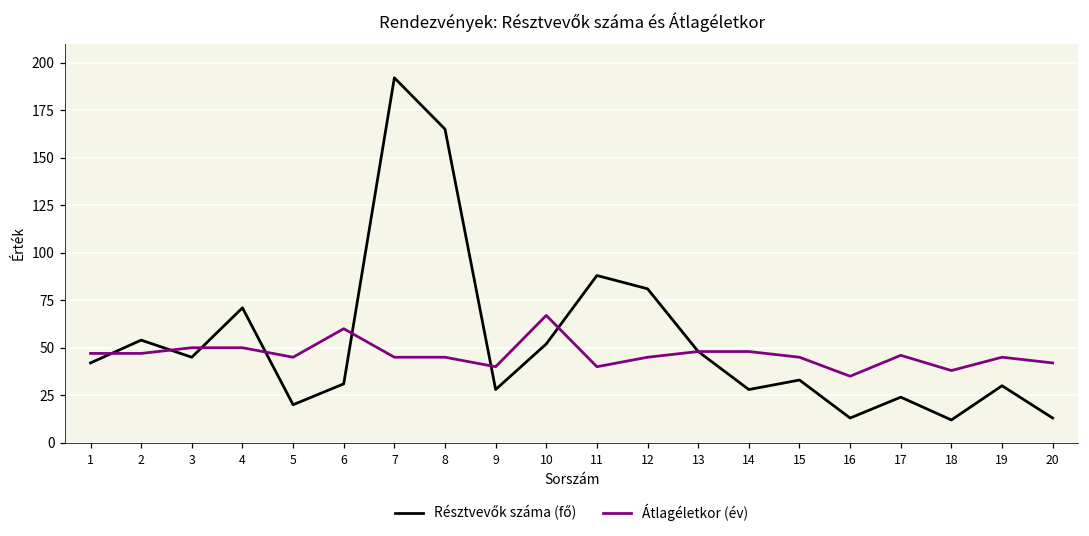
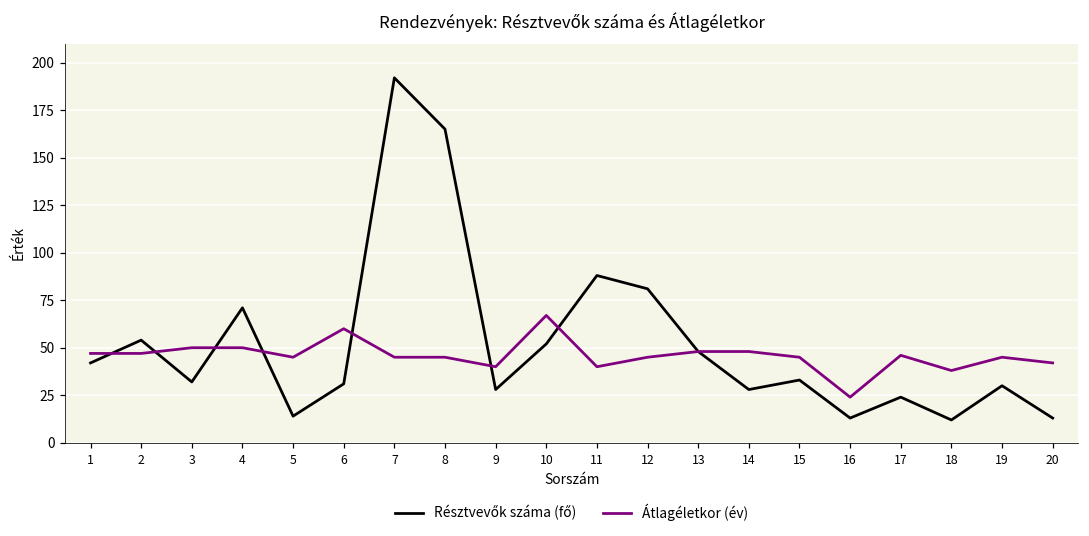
Résztvevők száma (fő), 3: 45 -> 32
Résztvevők száma (fő), 5: 20 -> 14
Átlagéletkor (év), 16: 35 -> 24
